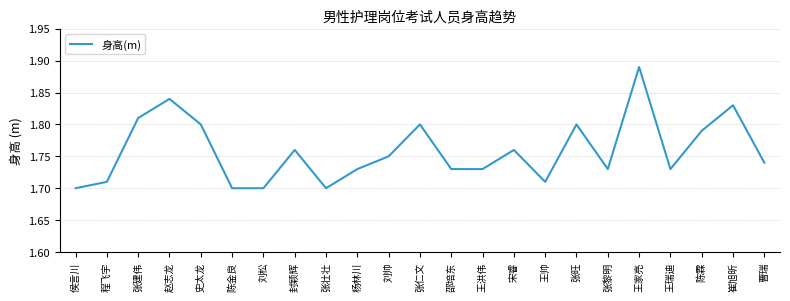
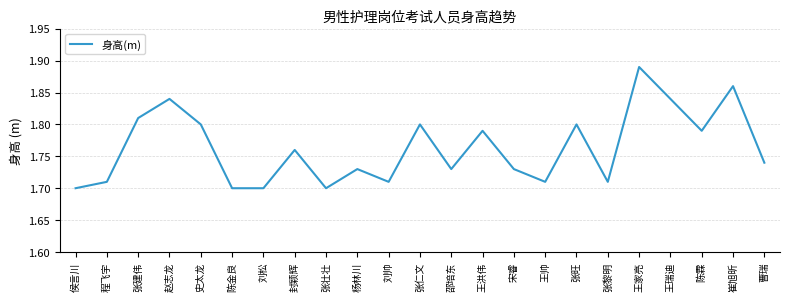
刘帅: 1.75 -> 1.71
王洪伟: 1.73 -> 1.79
宋睿: 1.76 -> 1.73
张黎明: 1.73 -> 1.71
王瑞迪: 1.73 -> 1.84
崔旭昕: 1.83 -> 1.86
